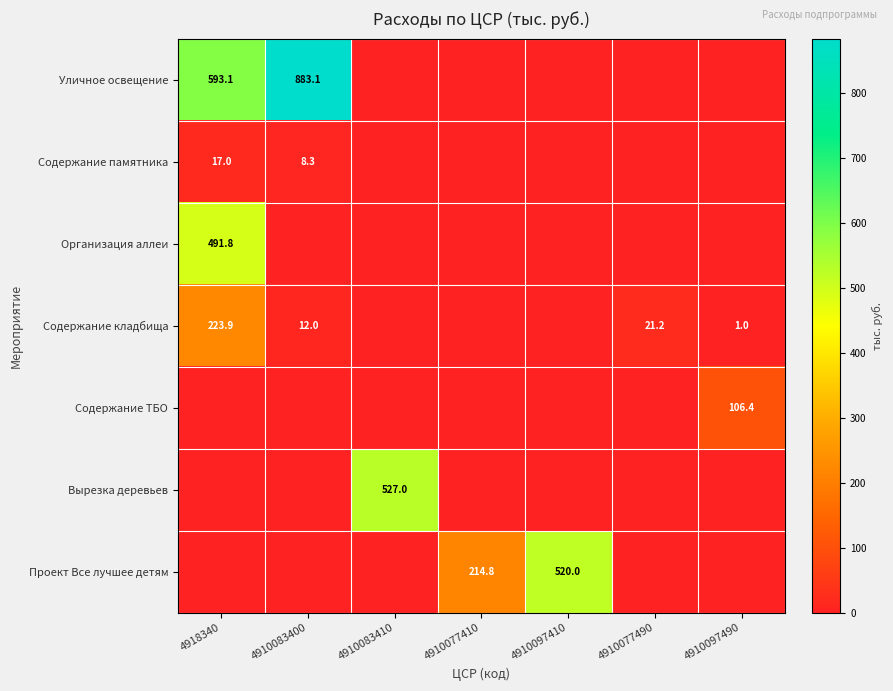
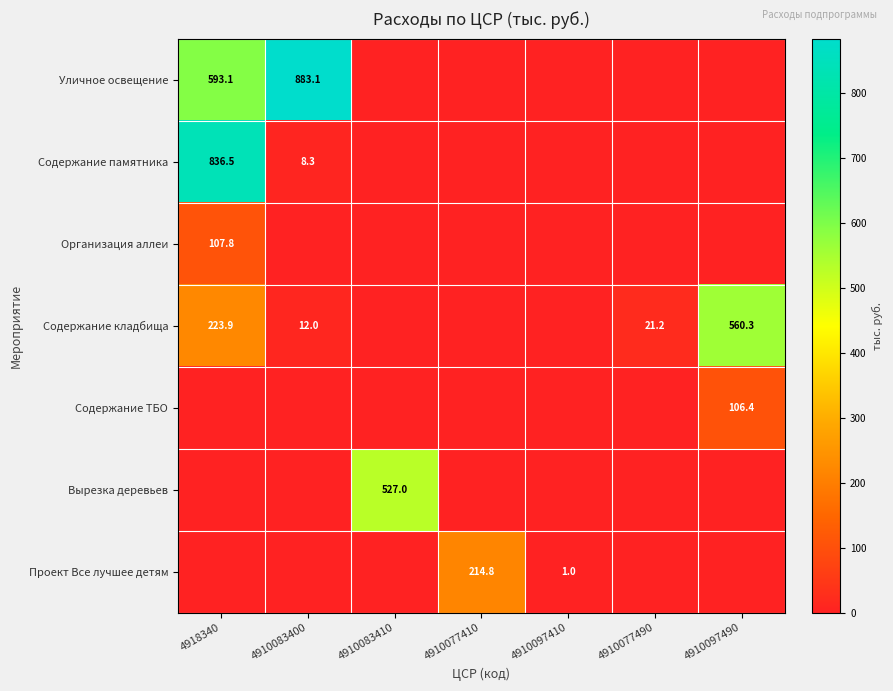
Содержание памятника, 4918340: 17.0 -> 836.5
Организация аллеи, 4918340: 491.8 -> 107.8
Содержание кладбища, 4910097490: 1.0 -> 560.3
Проект Все лучшее детям, 4910097410: 520.0 -> 1.0
